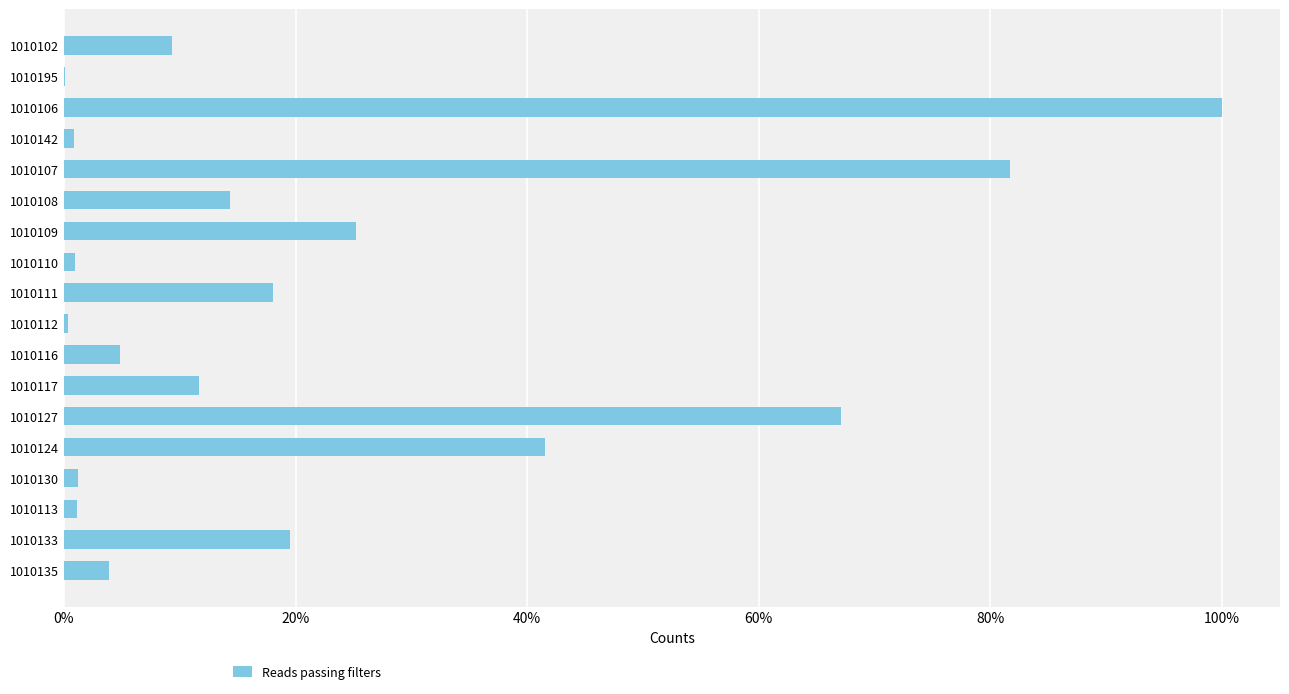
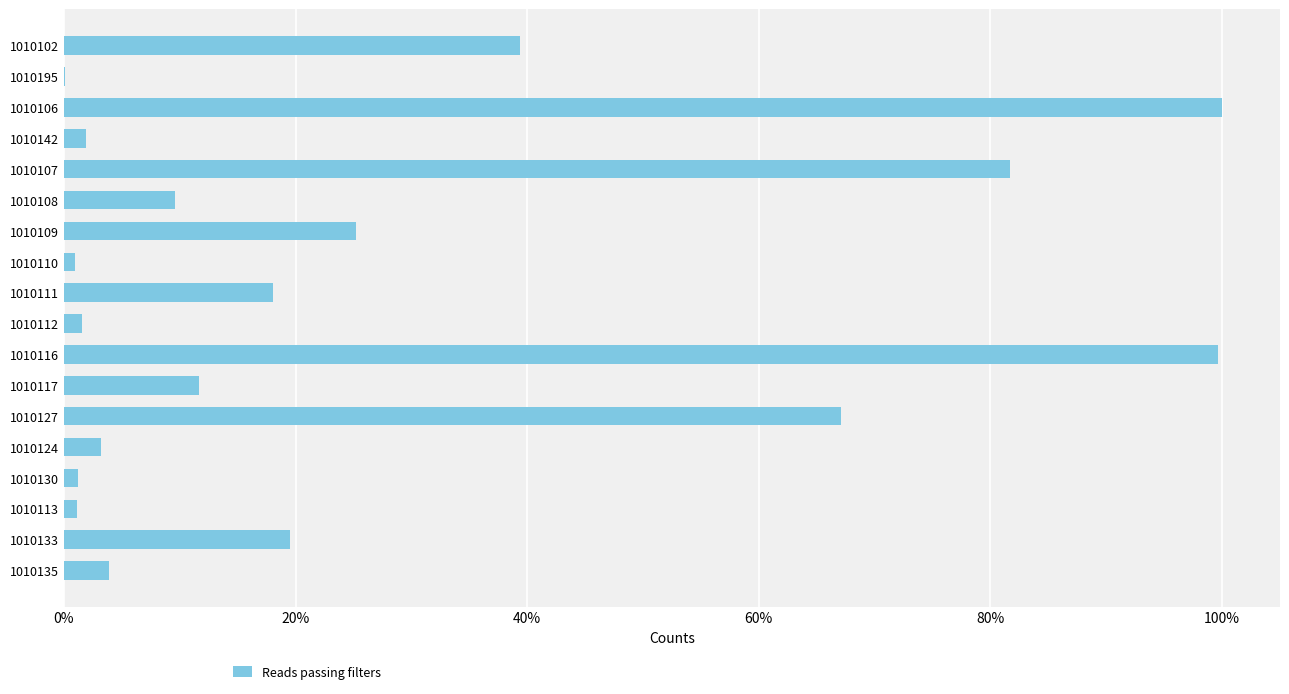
1010102: 9.3% -> 39.4%
1010142: 0.8% -> 1.9%
1010108: 14.3% -> 9.6%
1010112: 0.4% -> 1.5%
1010116: 4.8% -> 99.6%
1010124: 41.5% -> 3.2%
